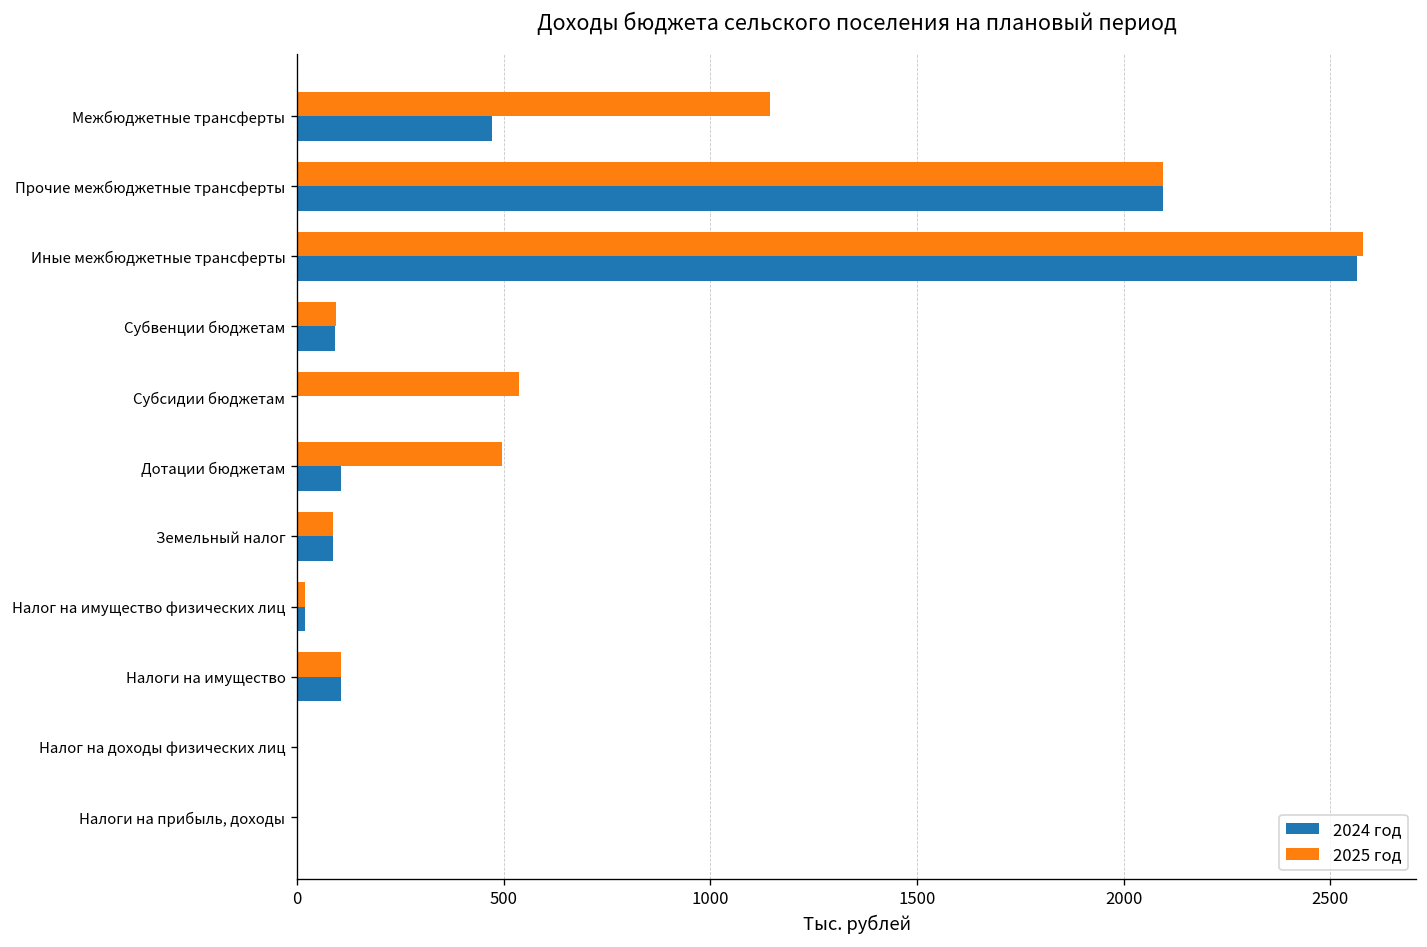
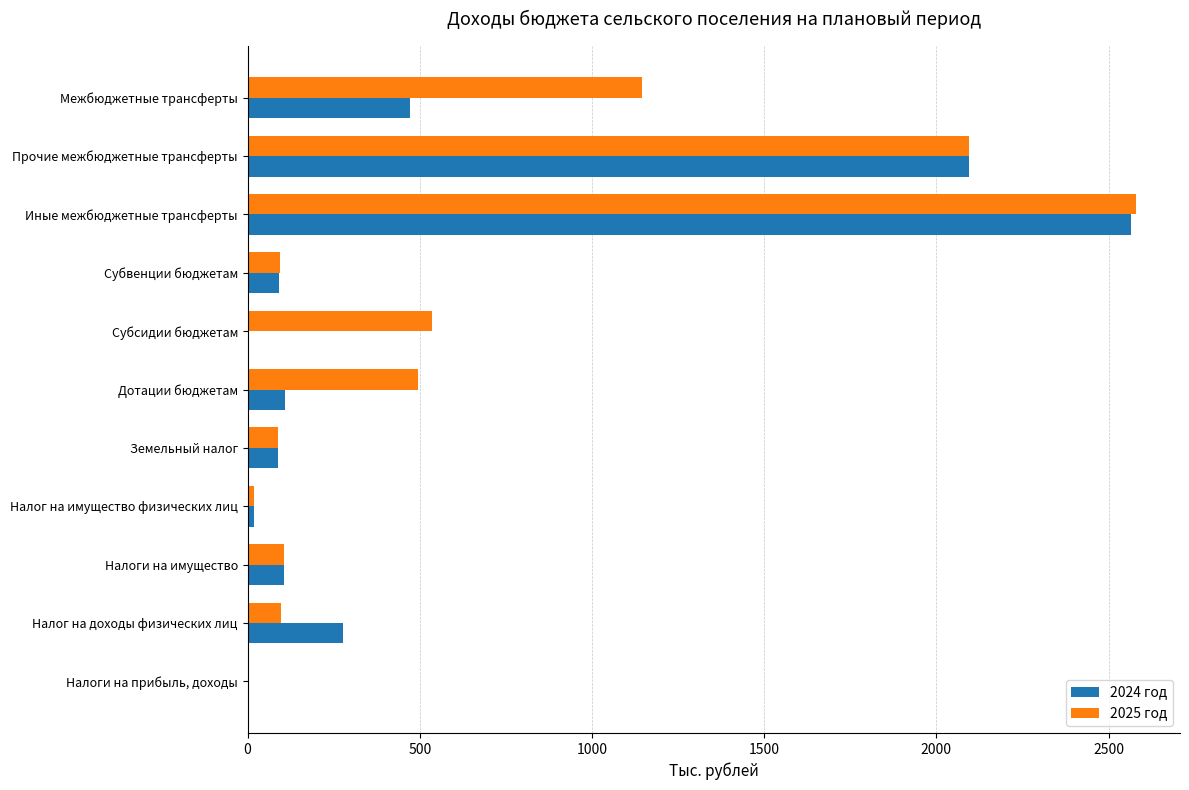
2025 год, Налог на доходы физических лиц: 0 -> 100
2024 год, Налог на доходы физических лиц: 0 -> 280
